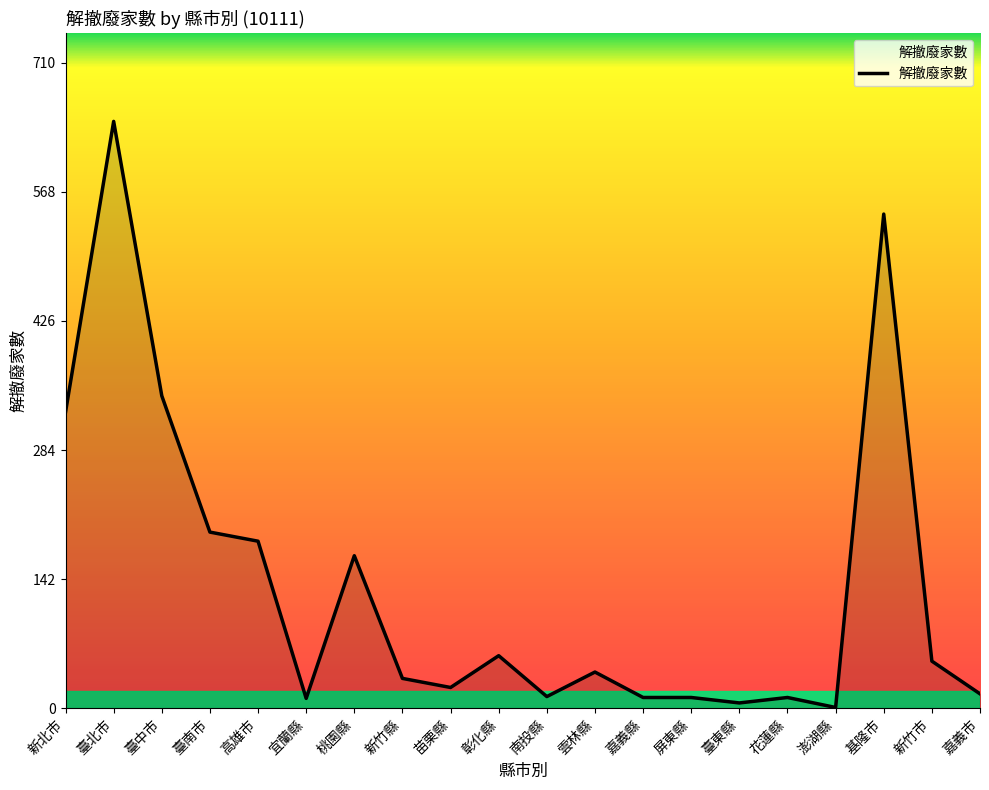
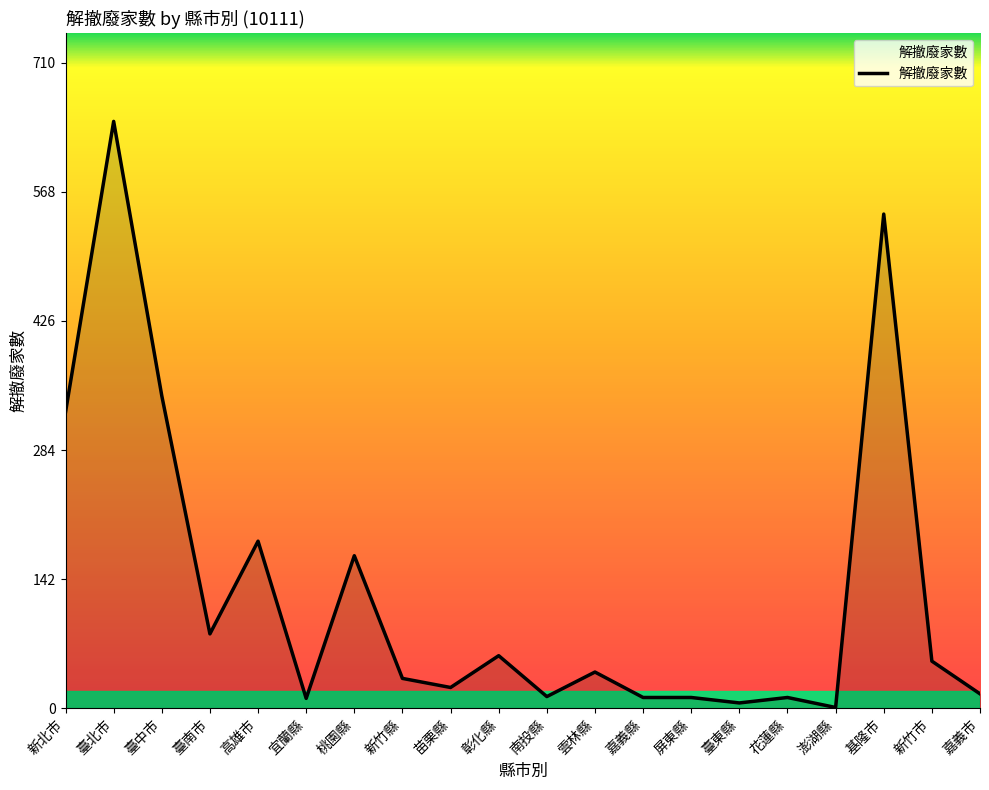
臺南市: 190 -> 80
